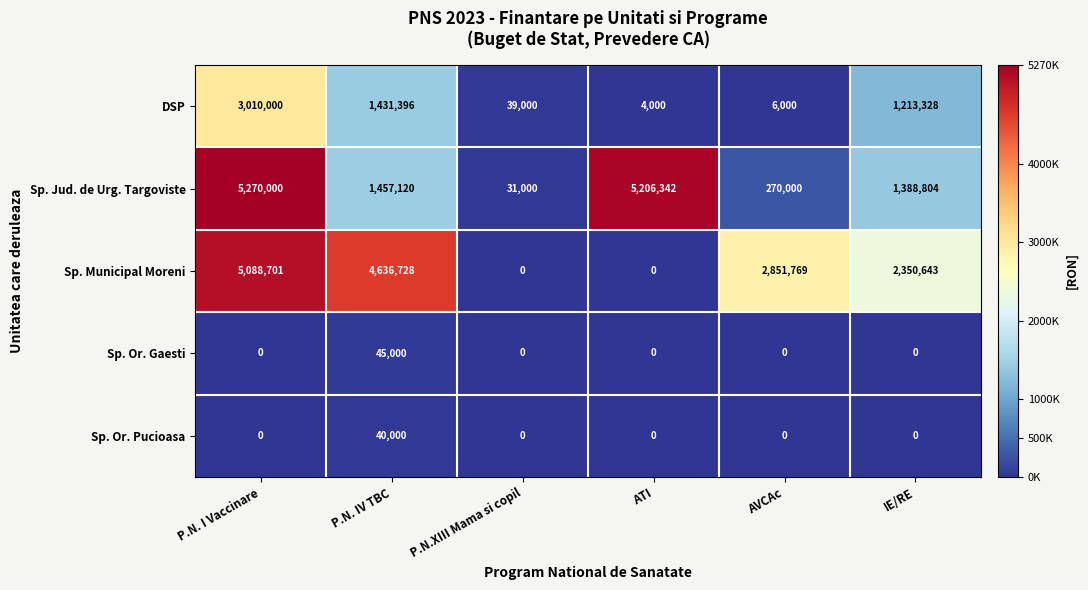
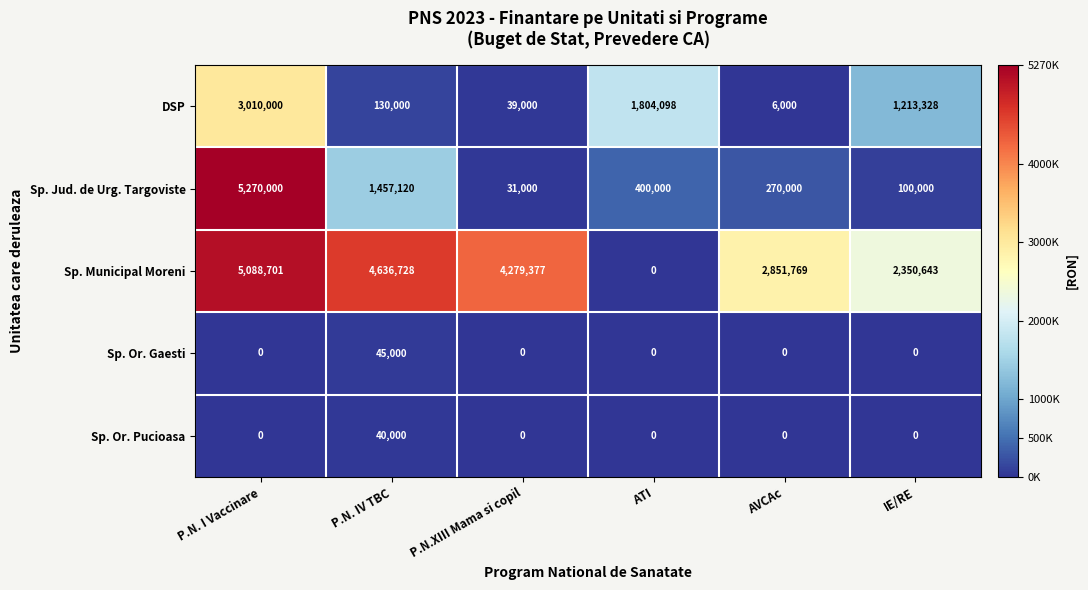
DSP, P.N. IV TBC: 1,431,396 -> 130,000
DSP, ATI: 4,000 -> 1,804,098
Sp. Jud. de Urg. Targoviste, ATI: 5,206,342 -> 400,000
Sp. Jud. de Urg. Targoviste, IE/RE: 1,388,804 -> 100,000
Sp. Municipal Moreni, P.N.XIII Mama si copil: 0 -> 4,279,377
